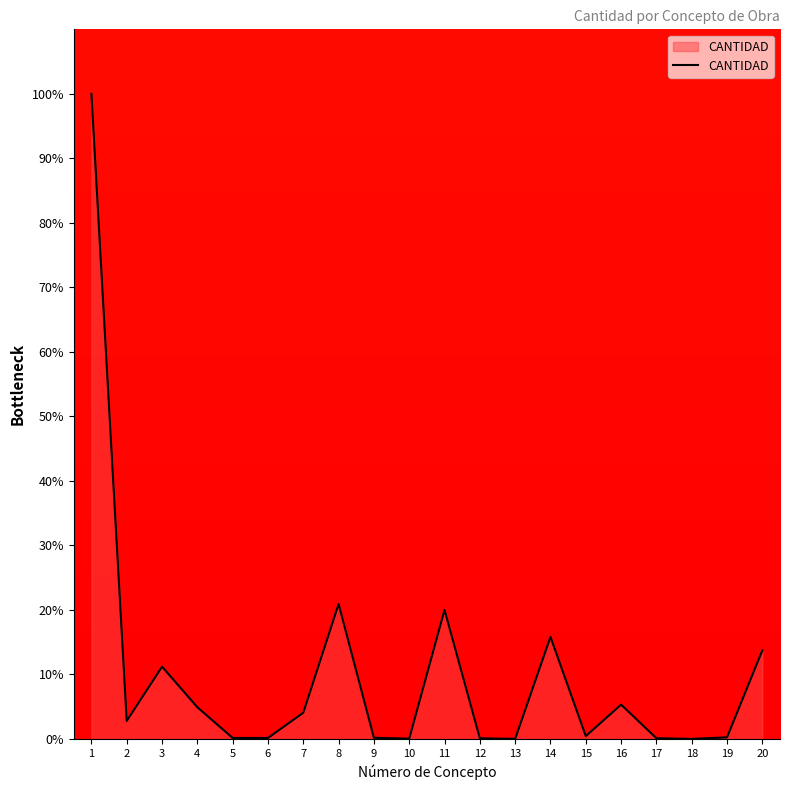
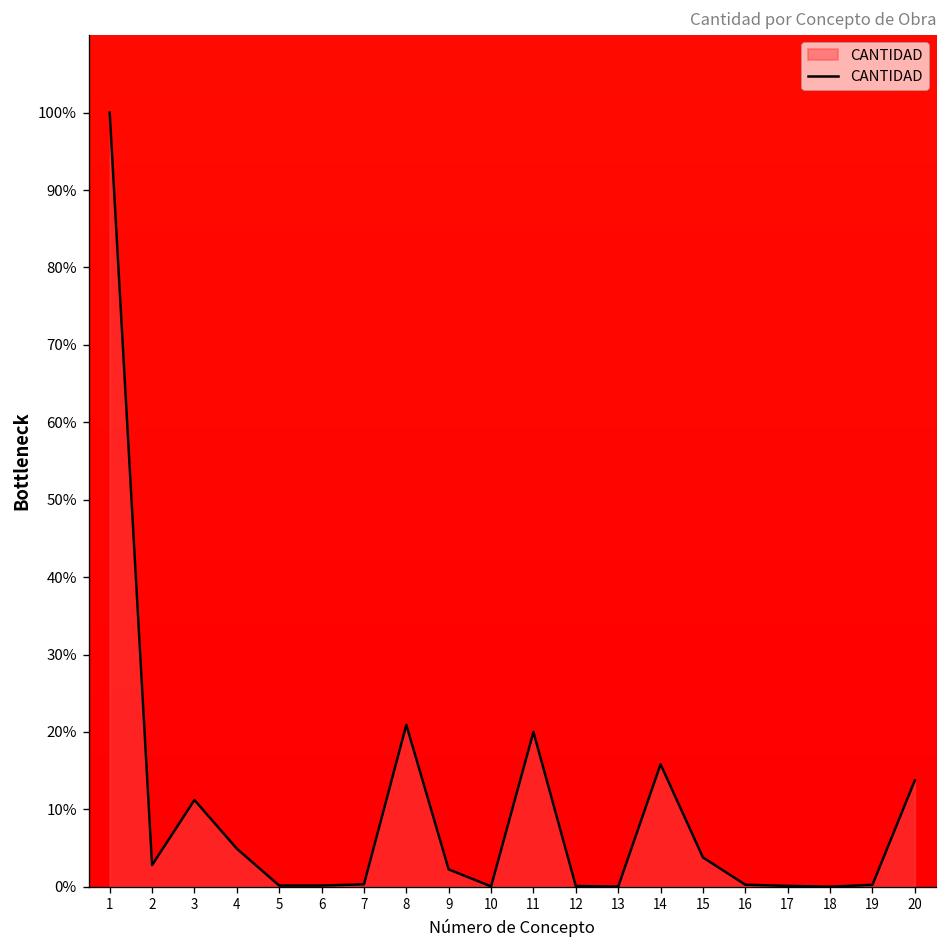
7: 4% -> 0%
9: 0% -> 2%
15: 0% -> 4%
16: 5% -> 0%
